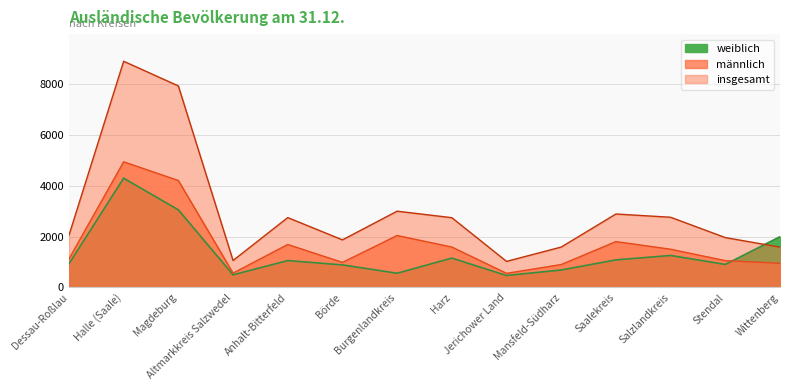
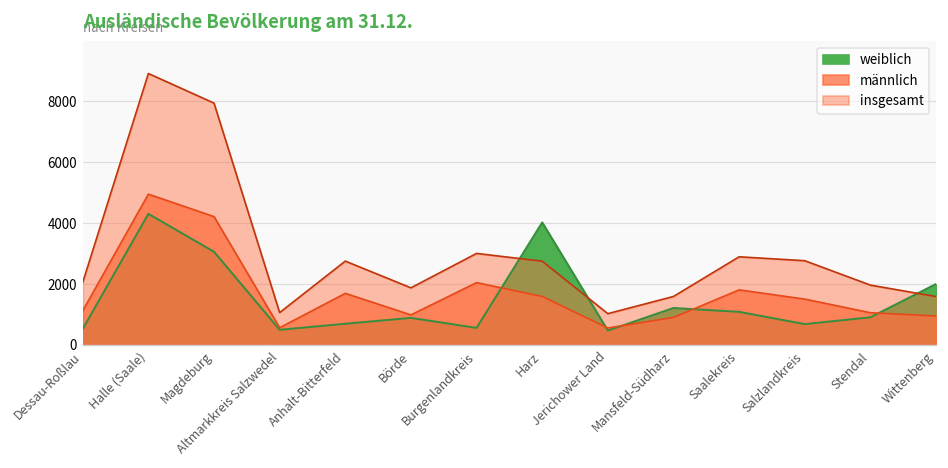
weiblich, Dessau-Roßlau: 900 -> 500
weiblich, Anhalt-Bitterfeld: 1100 -> 700
weiblich, Harz: 1200 -> 4000
weiblich, Mansfeld-Südharz: 700 -> 1200
weiblich, Salzlandkreis: 1300 -> 700
